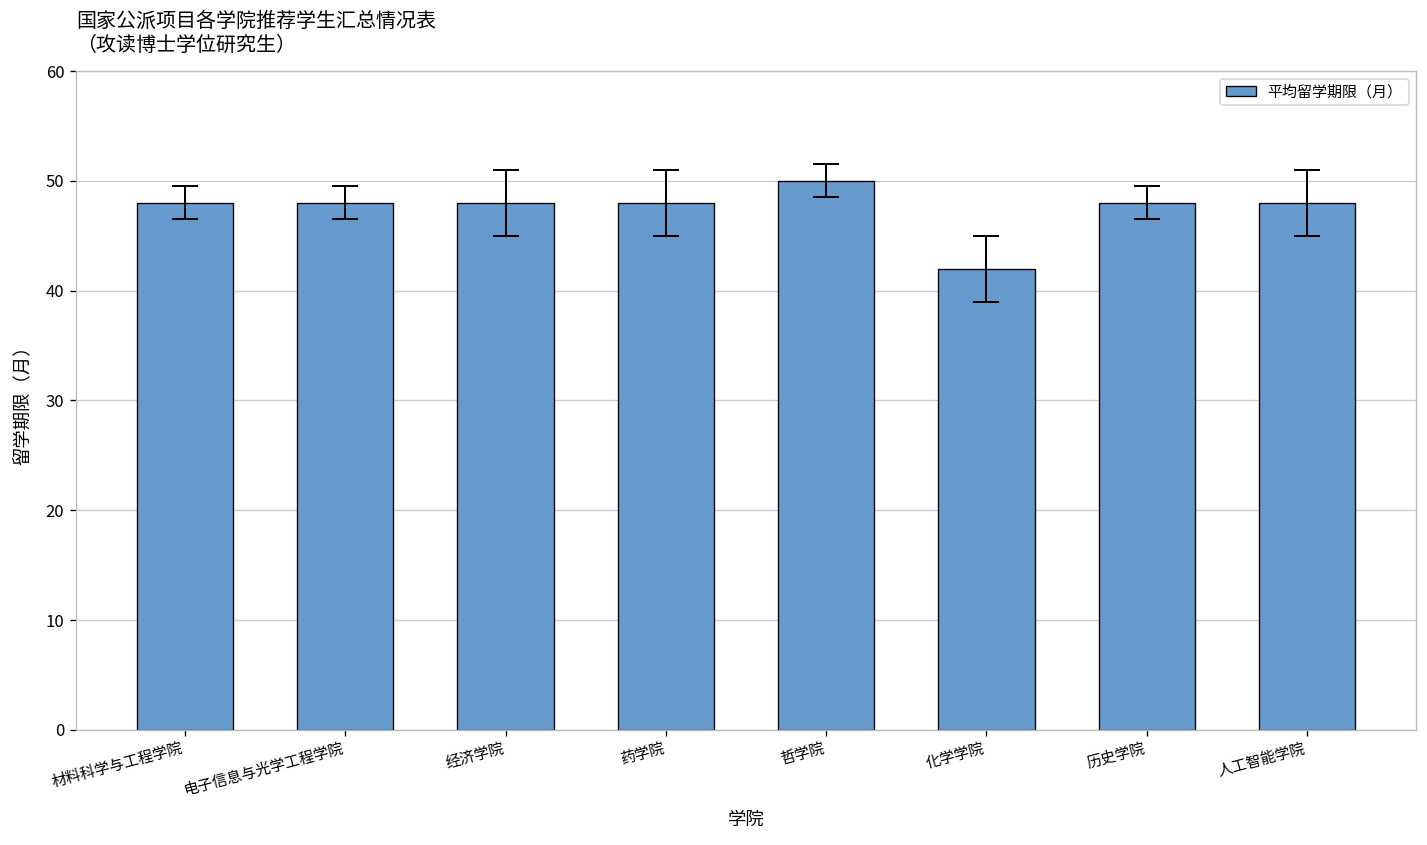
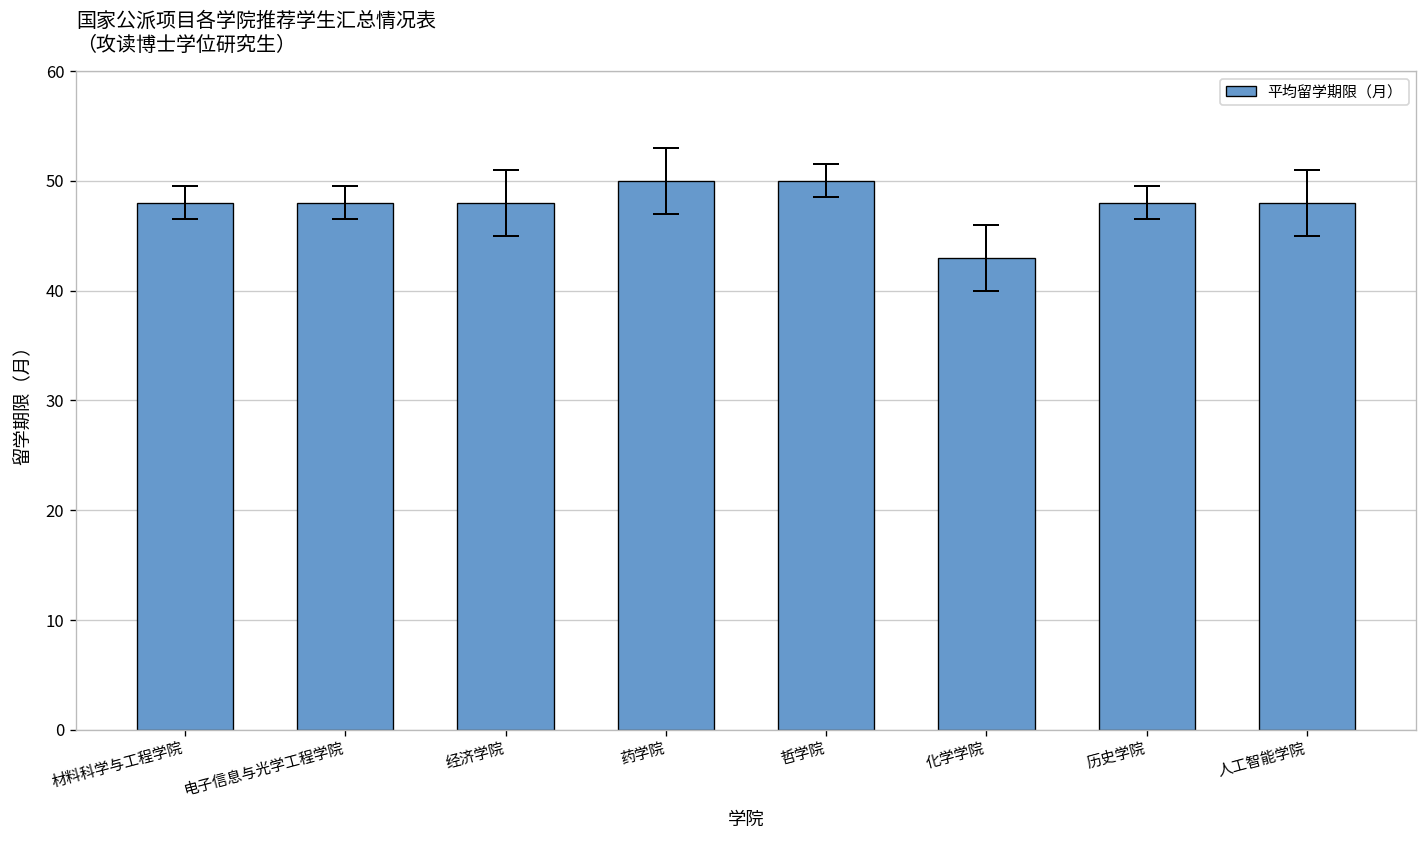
平均留学期限（月）, 药学院: 48 -> 50
平均留学期限（月）, 化学学院: 42 -> 43
